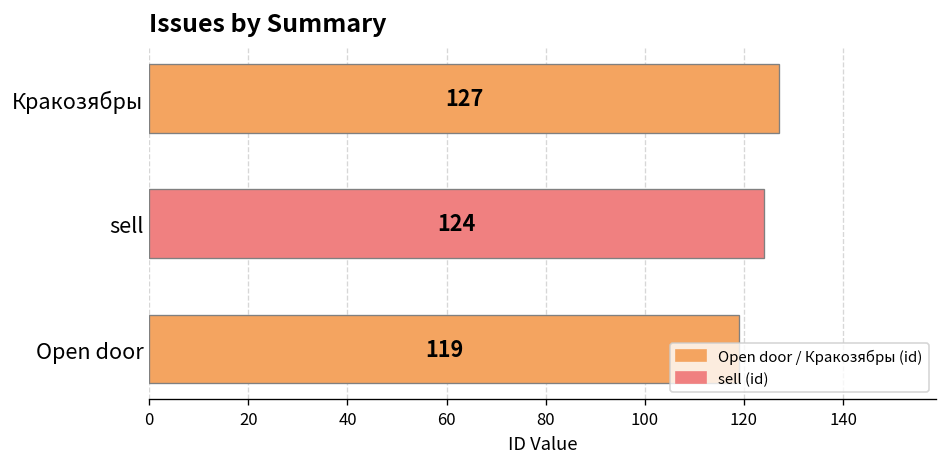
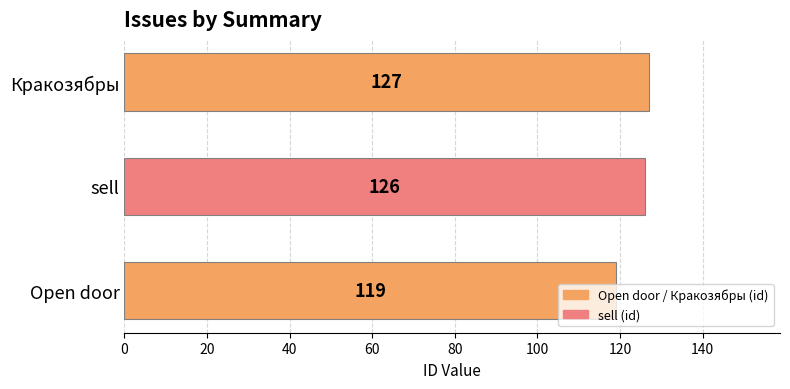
sell: 124 -> 126
